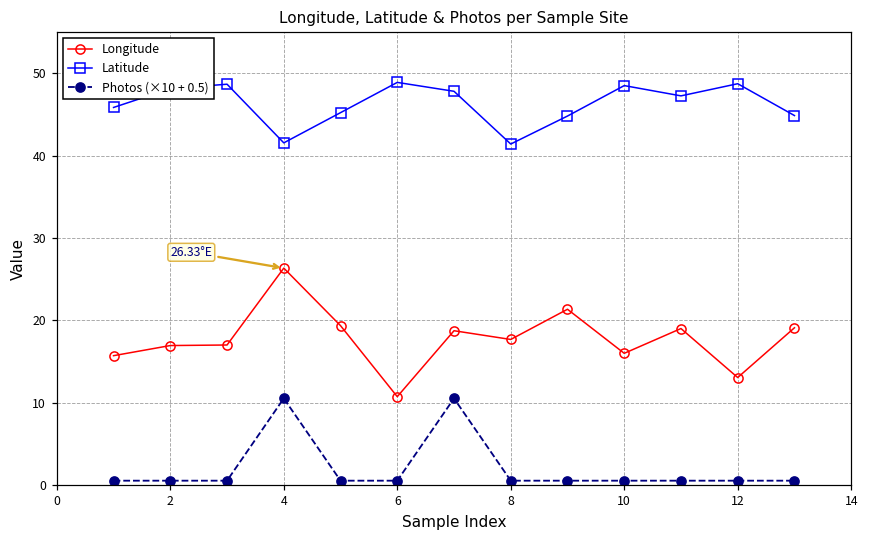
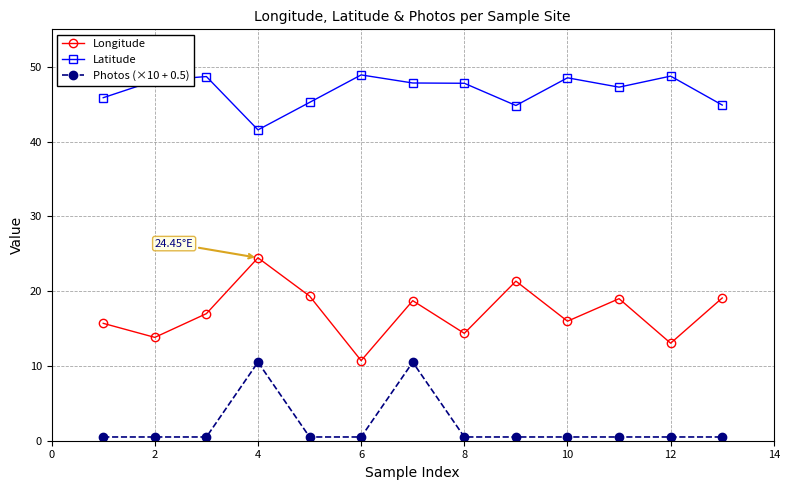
Longitude, 2: 17 -> 14
Longitude, 4: 26.33°E -> 24.45°E
Longitude, 8: 18 -> 14
Latitude, 8: 41 -> 48
